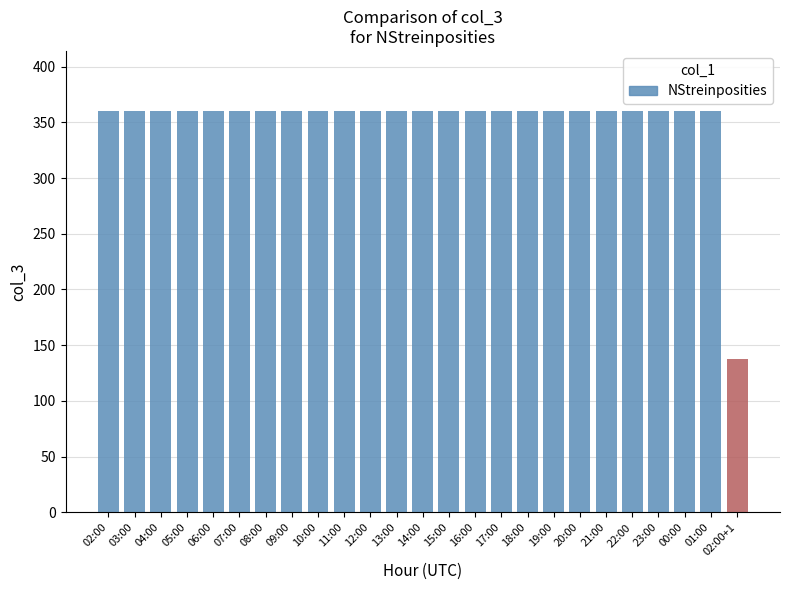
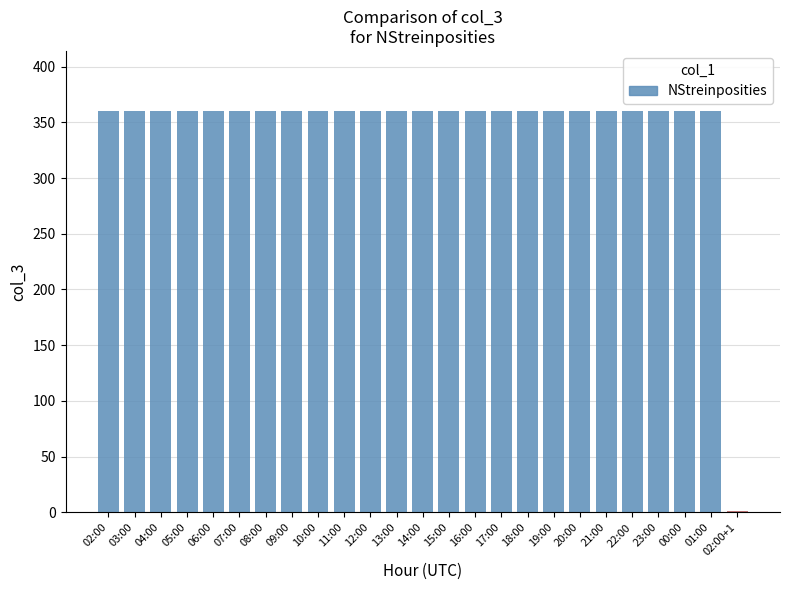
02:00+1: 138 -> 1
